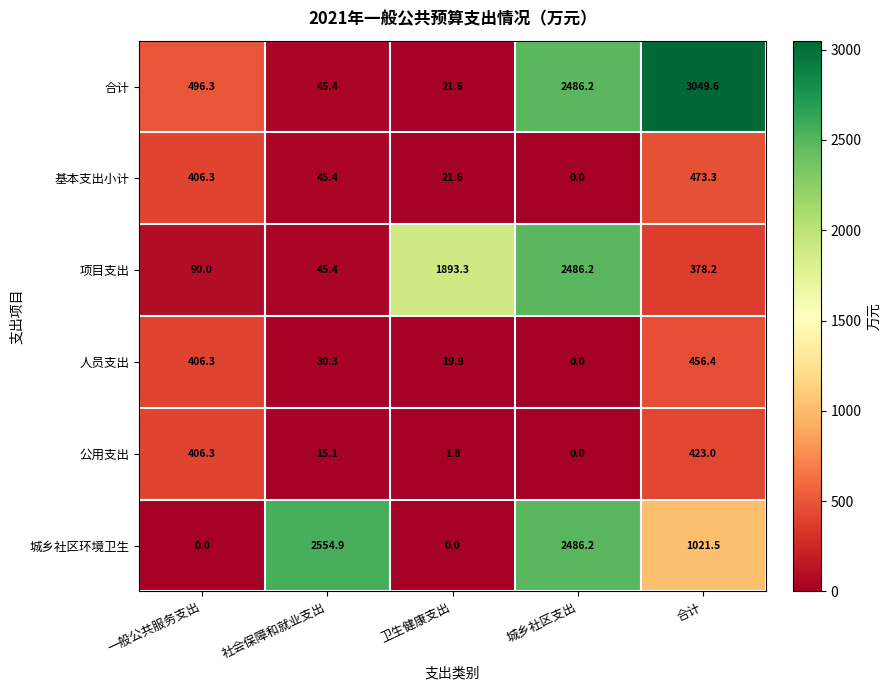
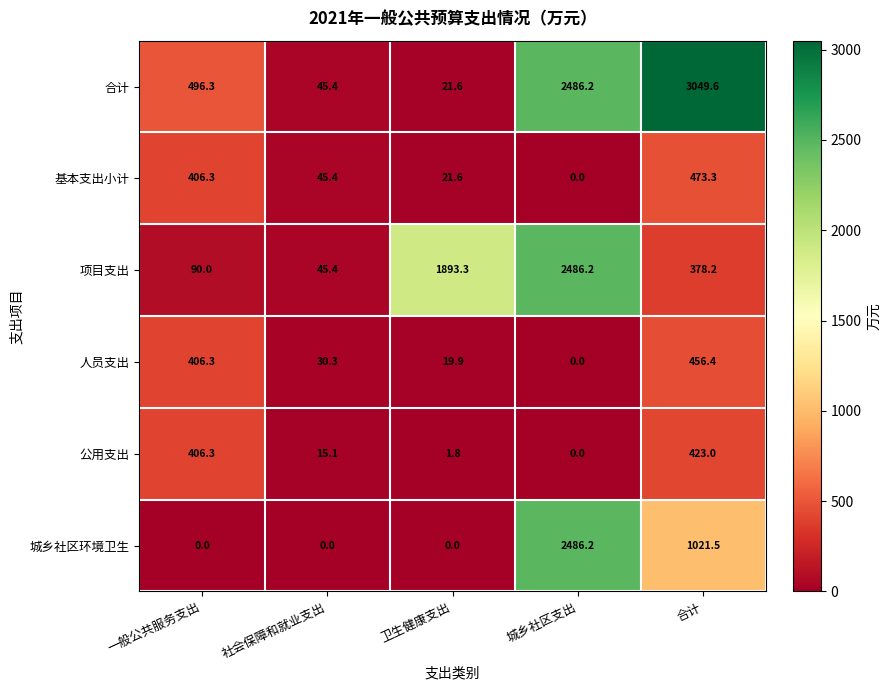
城乡社区环境卫生, 社会保障和就业支出: 2554.9 -> 0.0
